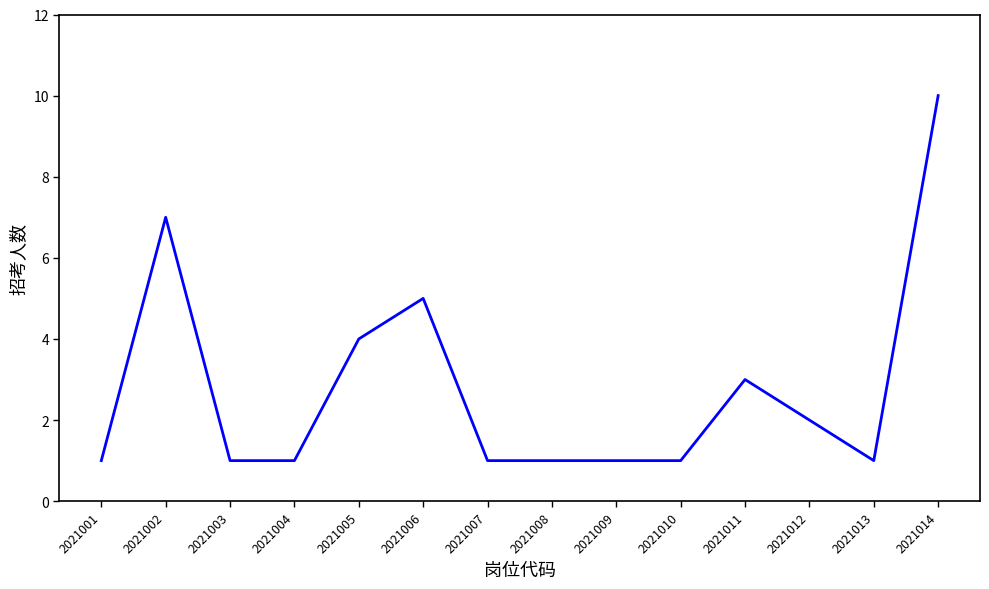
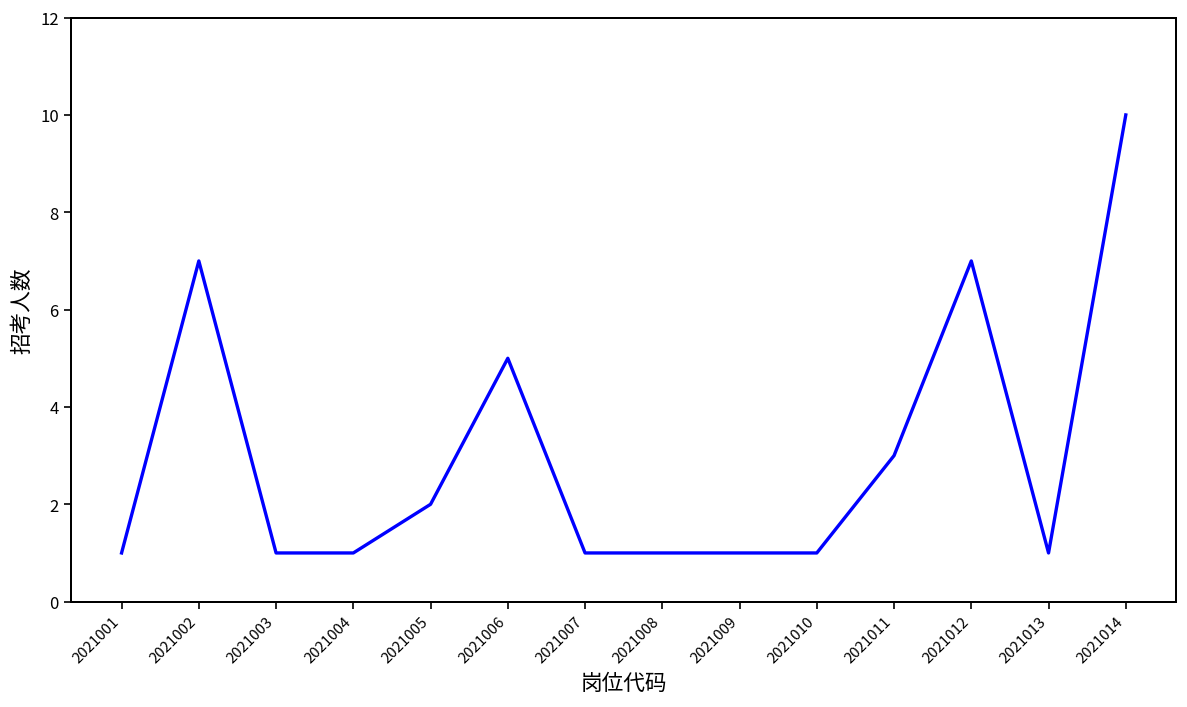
2021005: 4 -> 2
2021012: 2 -> 7
